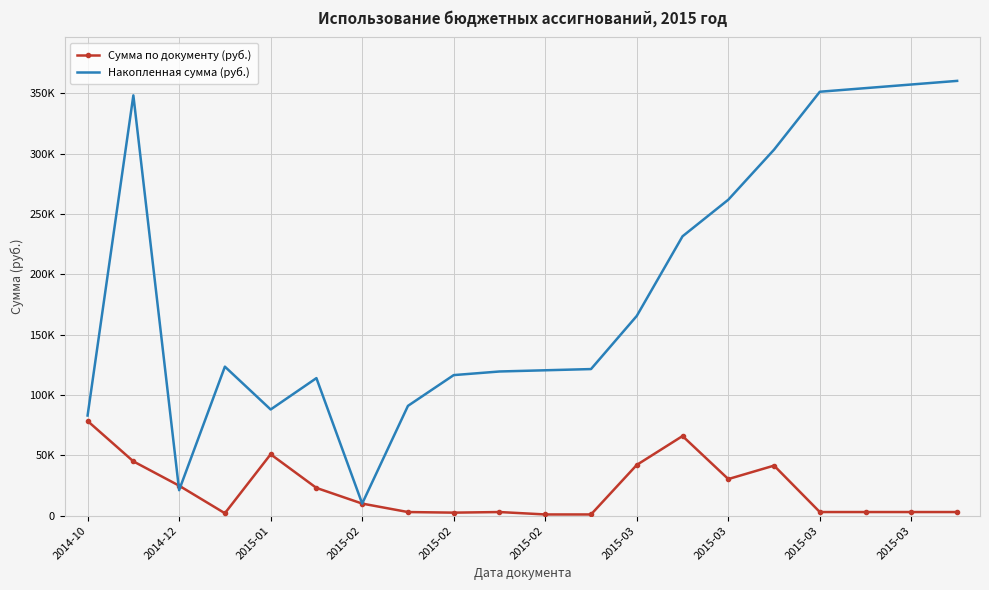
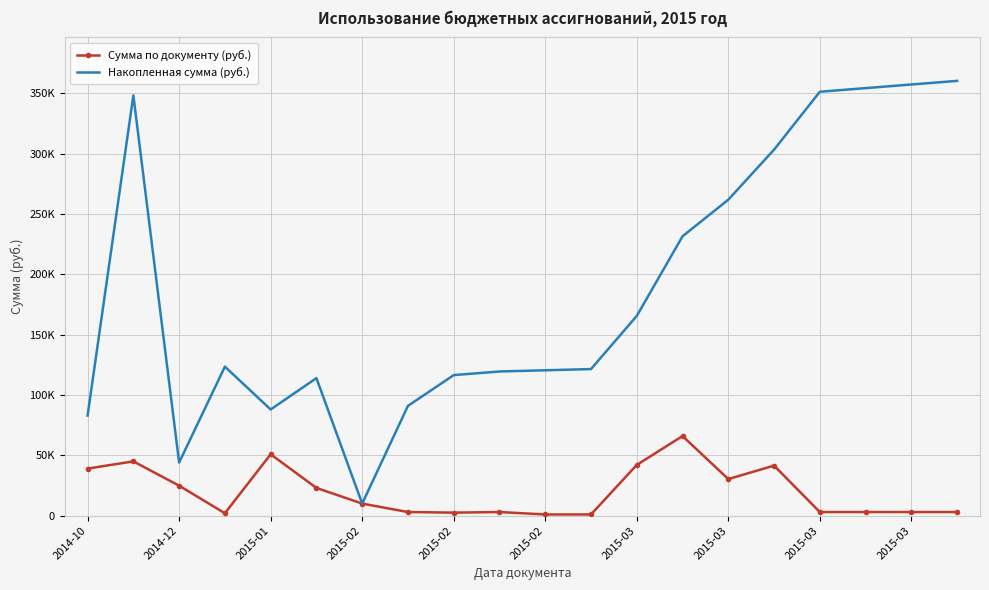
Сумма по документу (руб.), 2014-10: 78000 -> 39000
Накопленная сумма (руб.), 2014-12: 21000 -> 44000
